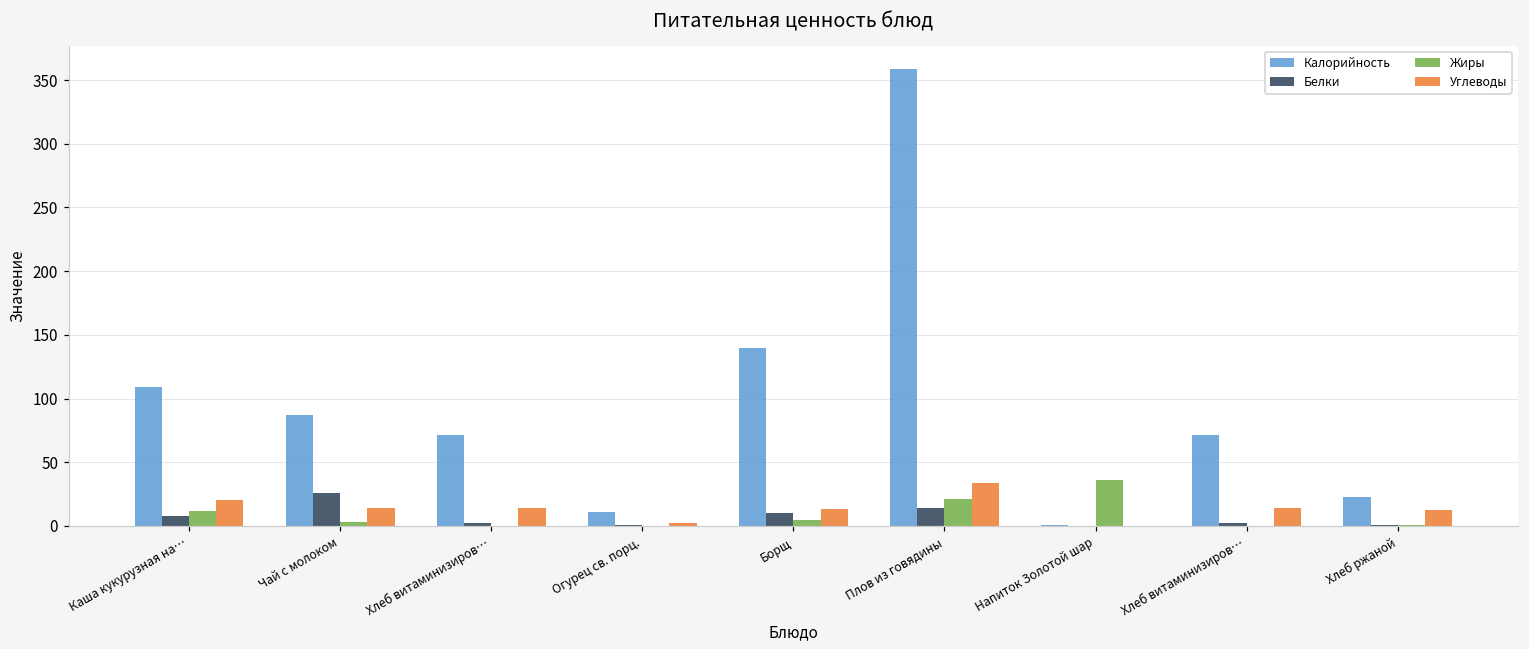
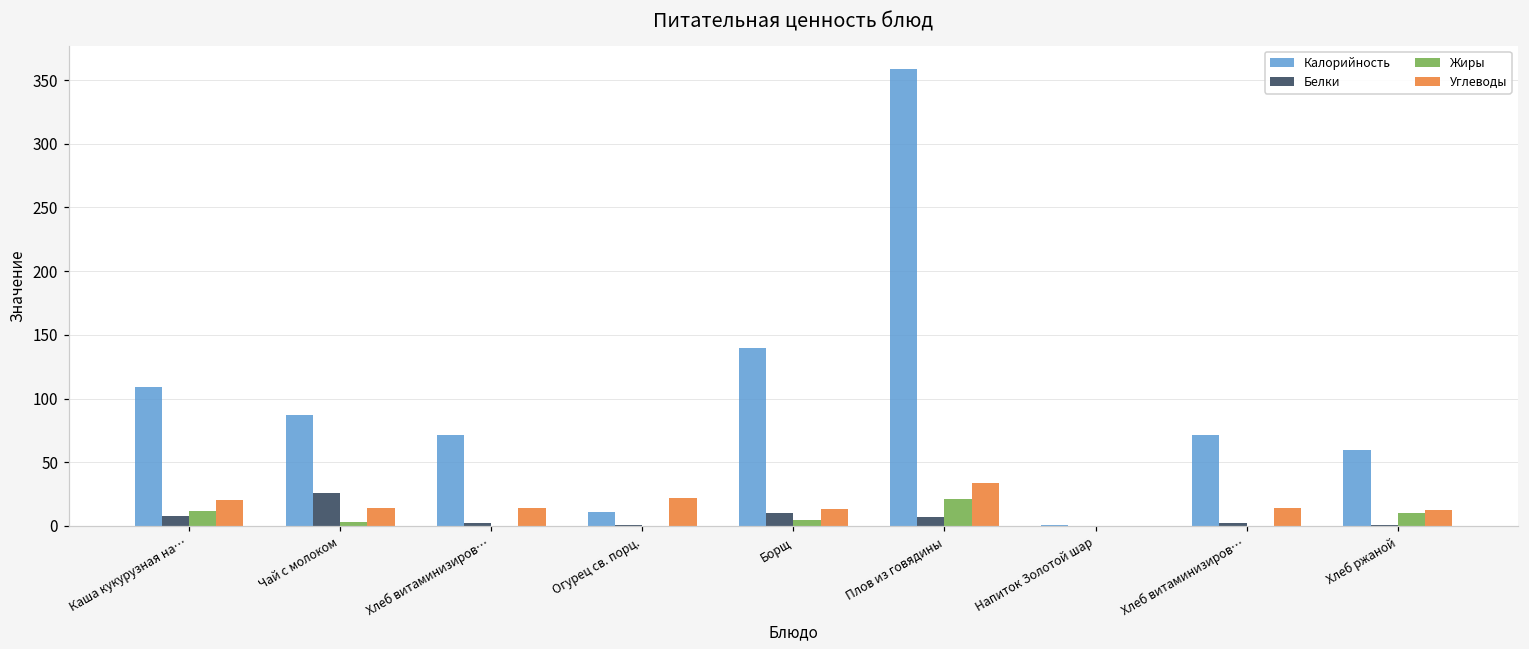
Углеводы, Огурец св. порц.: 2 -> 22
Белки, Плов из говядины: 14 -> 7
Жиры, Напиток Золотой шар: 36 -> 0
Калорийность, Хлеб ржаной: 23 -> 60
Жиры, Хлеб ржаной: 1 -> 11
